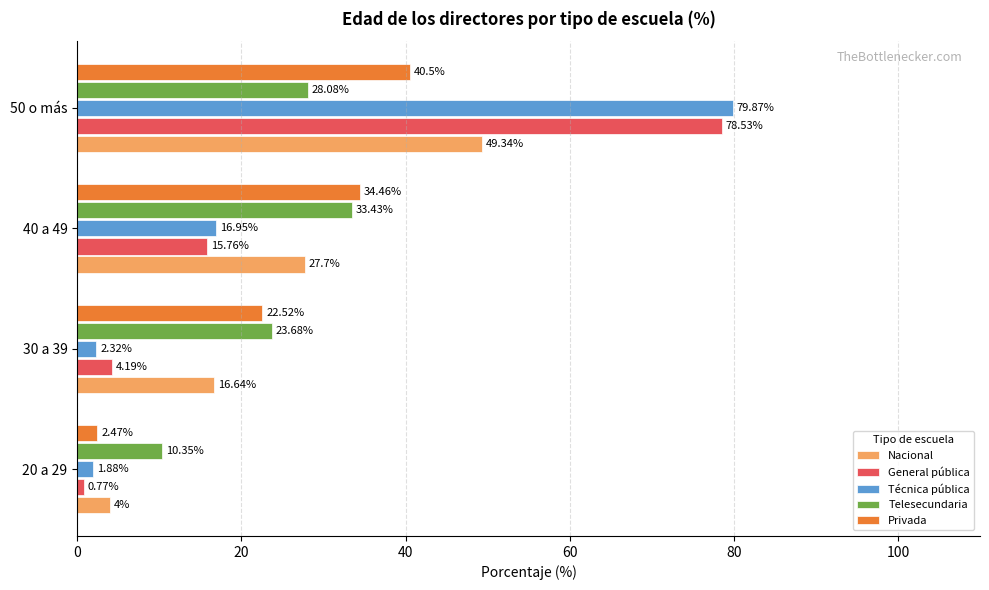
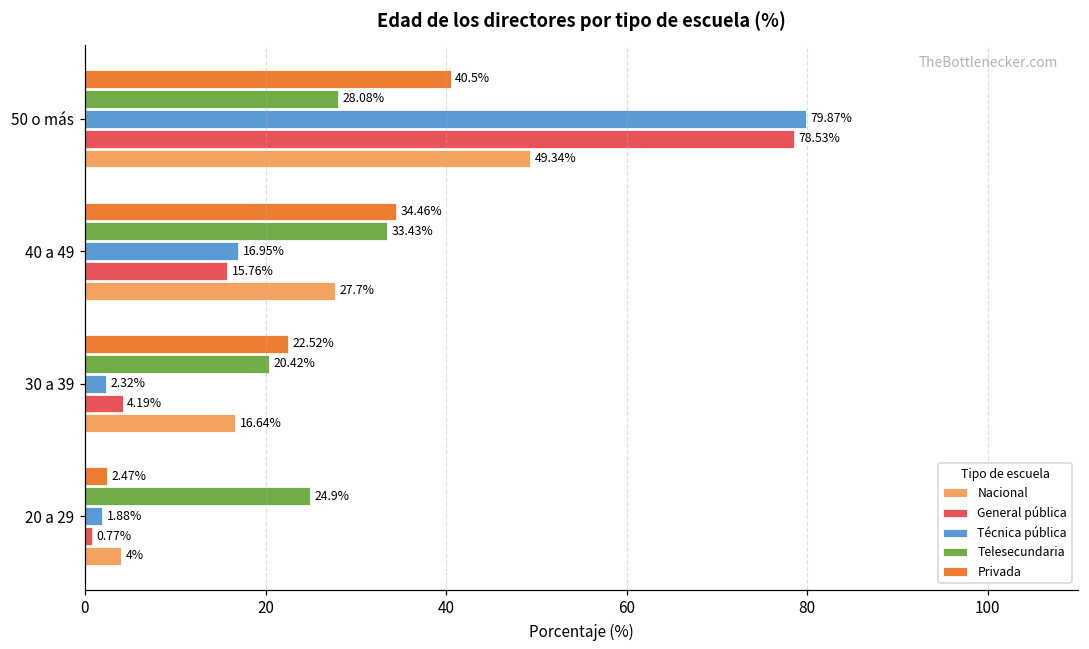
Telesecundaria, 30 a 39: 23.68% -> 20.42%
Telesecundaria, 20 a 29: 10.35% -> 24.9%
